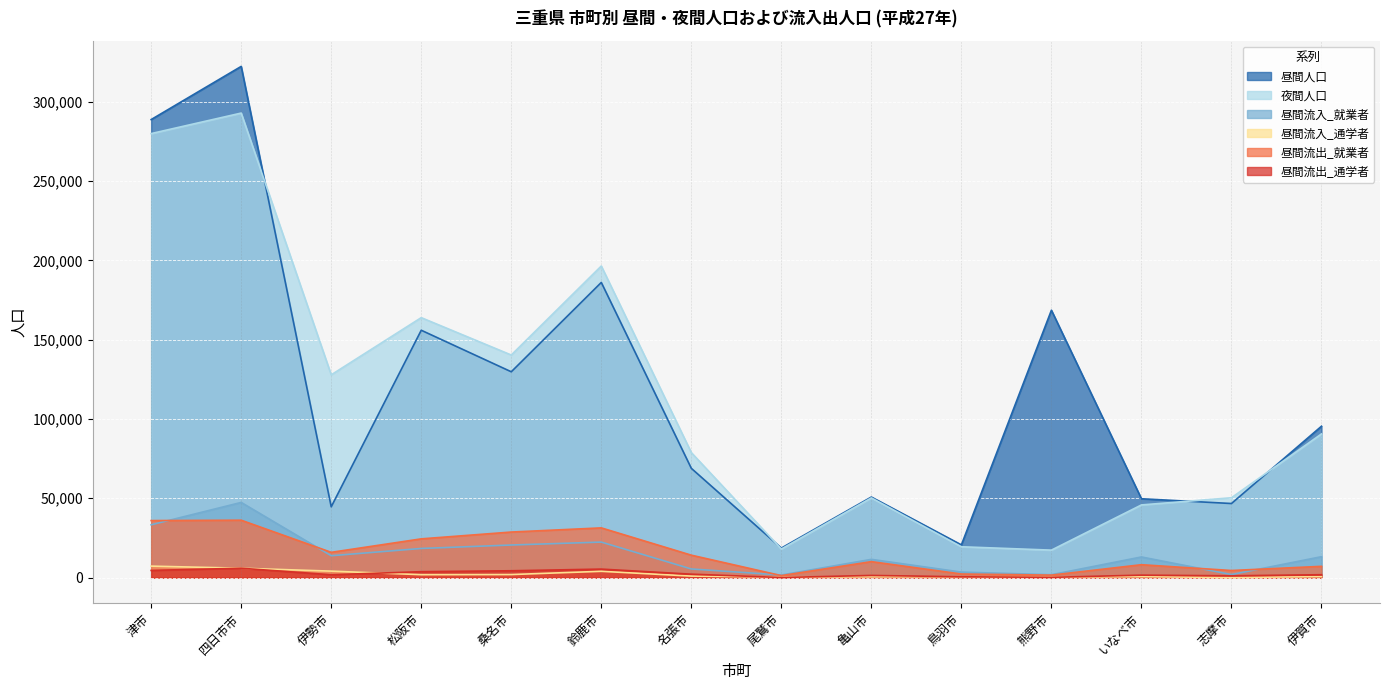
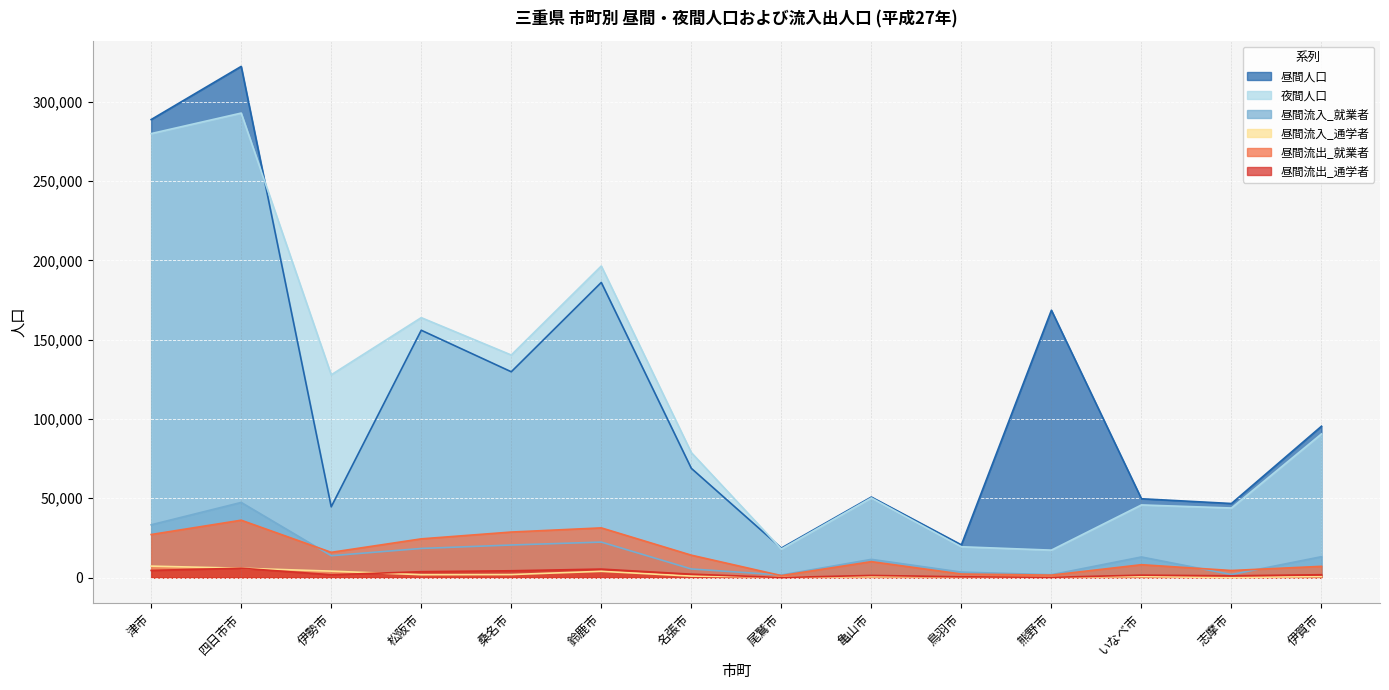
昼間流出_就業者, 津市: 36,000 -> 27,000
夜間人口, 志摩市: 50,000 -> 44,000
